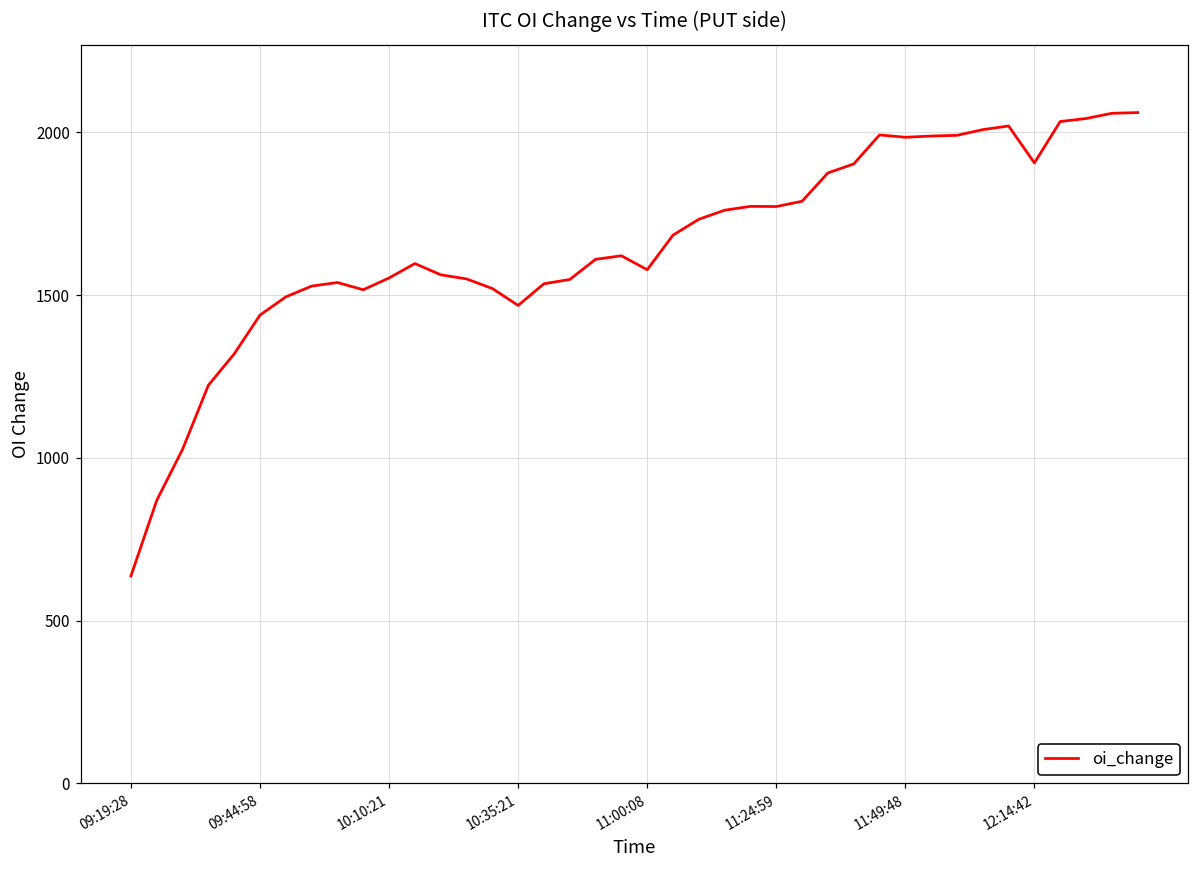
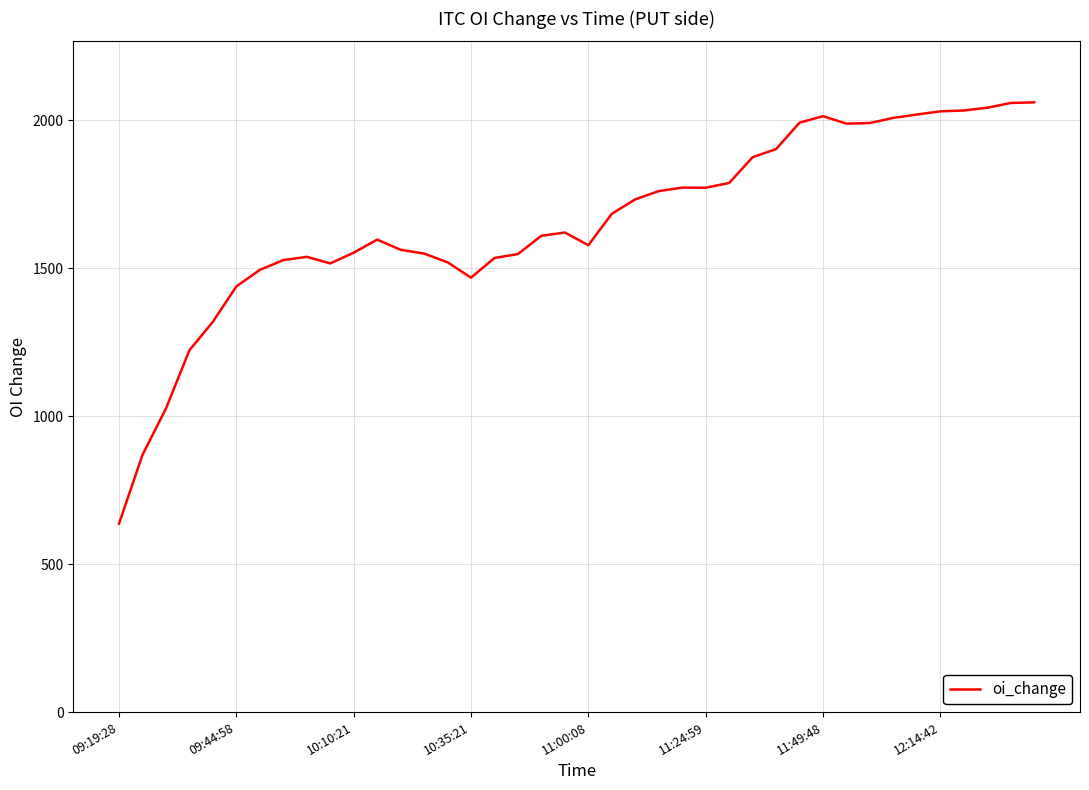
11:49:48: 1980 -> 2010
12:14:42: 1910 -> 2030
